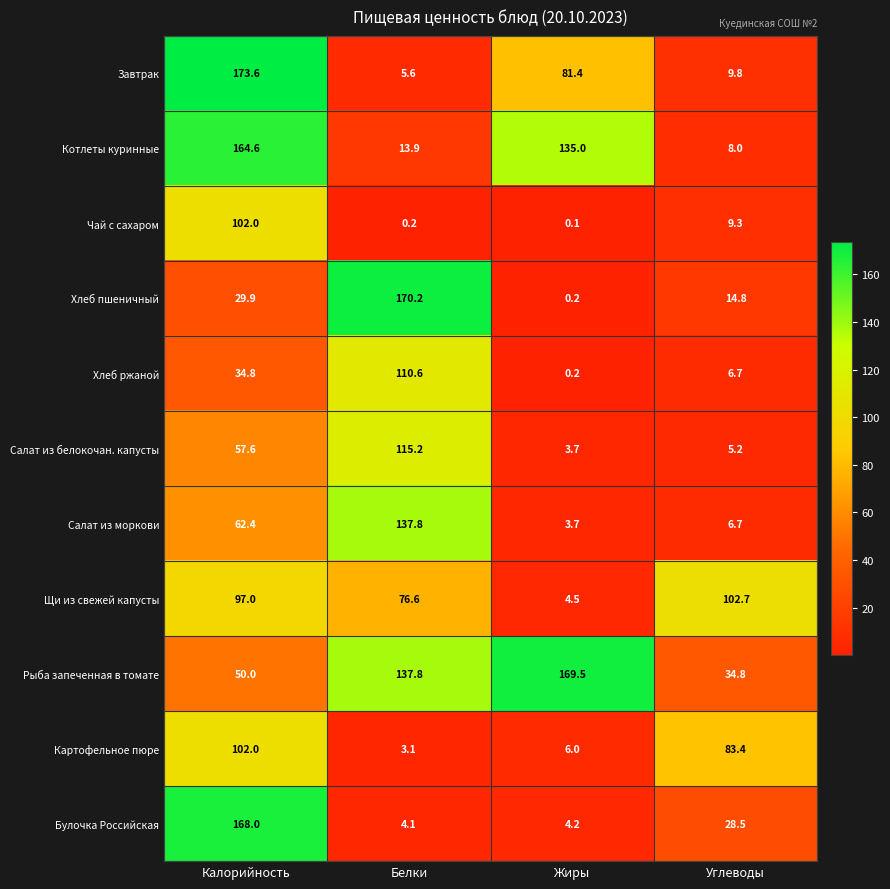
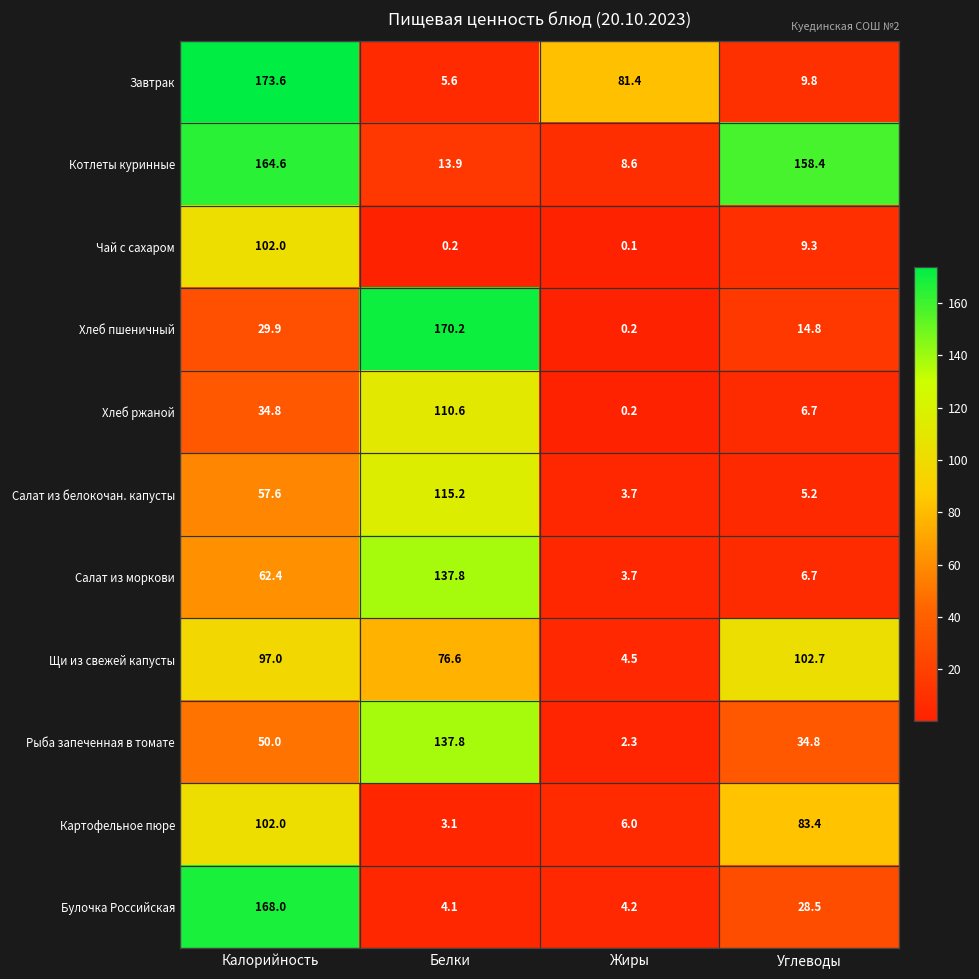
Котлеты куринные, Жиры: 135.0 -> 8.6
Котлеты куринные, Углеводы: 8.0 -> 158.4
Рыба запеченная в томате, Жиры: 169.5 -> 2.3
